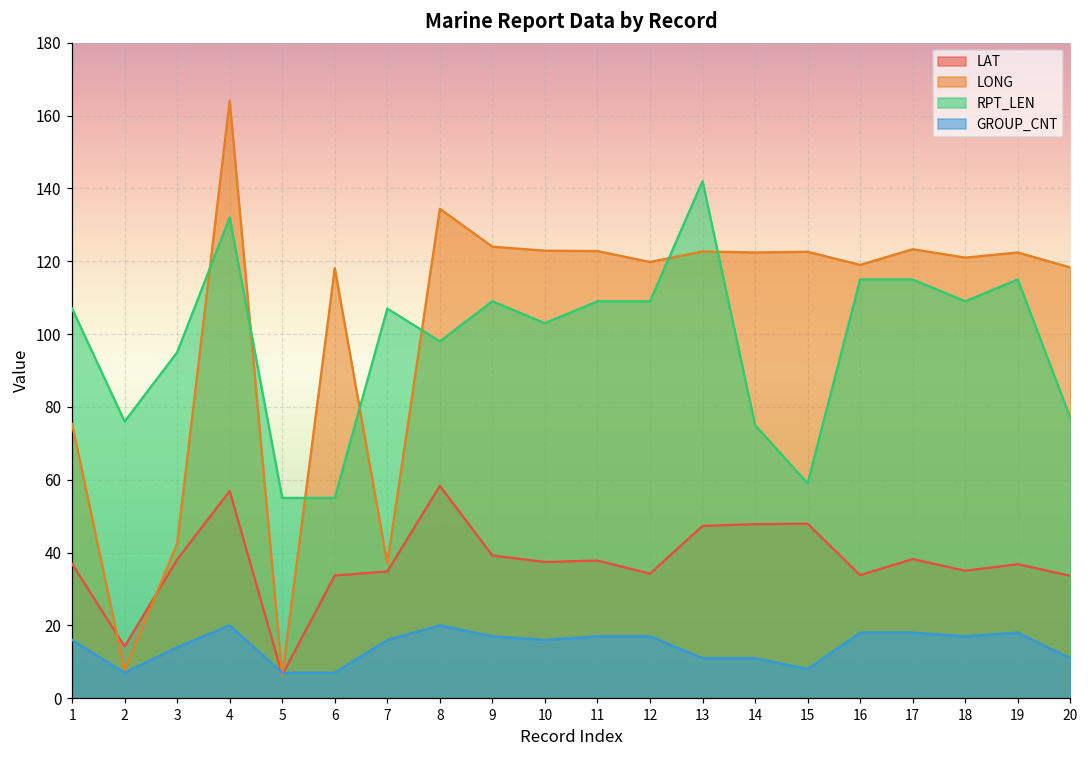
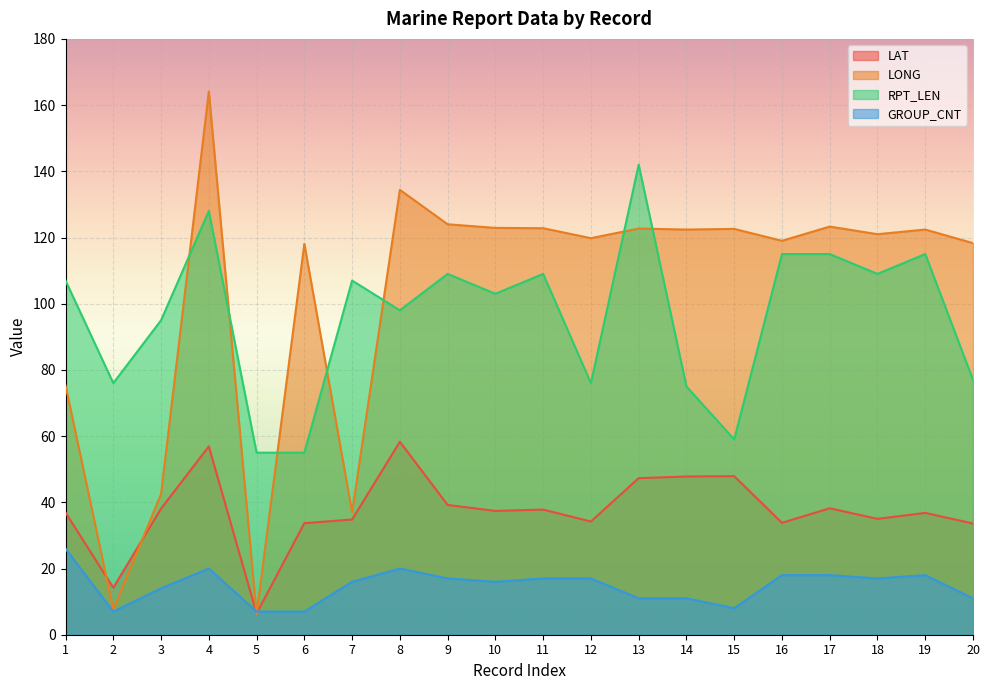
GROUP_CNT, 1: 16 -> 26
RPT_LEN, 4: 132 -> 128
RPT_LEN, 12: 109 -> 76
